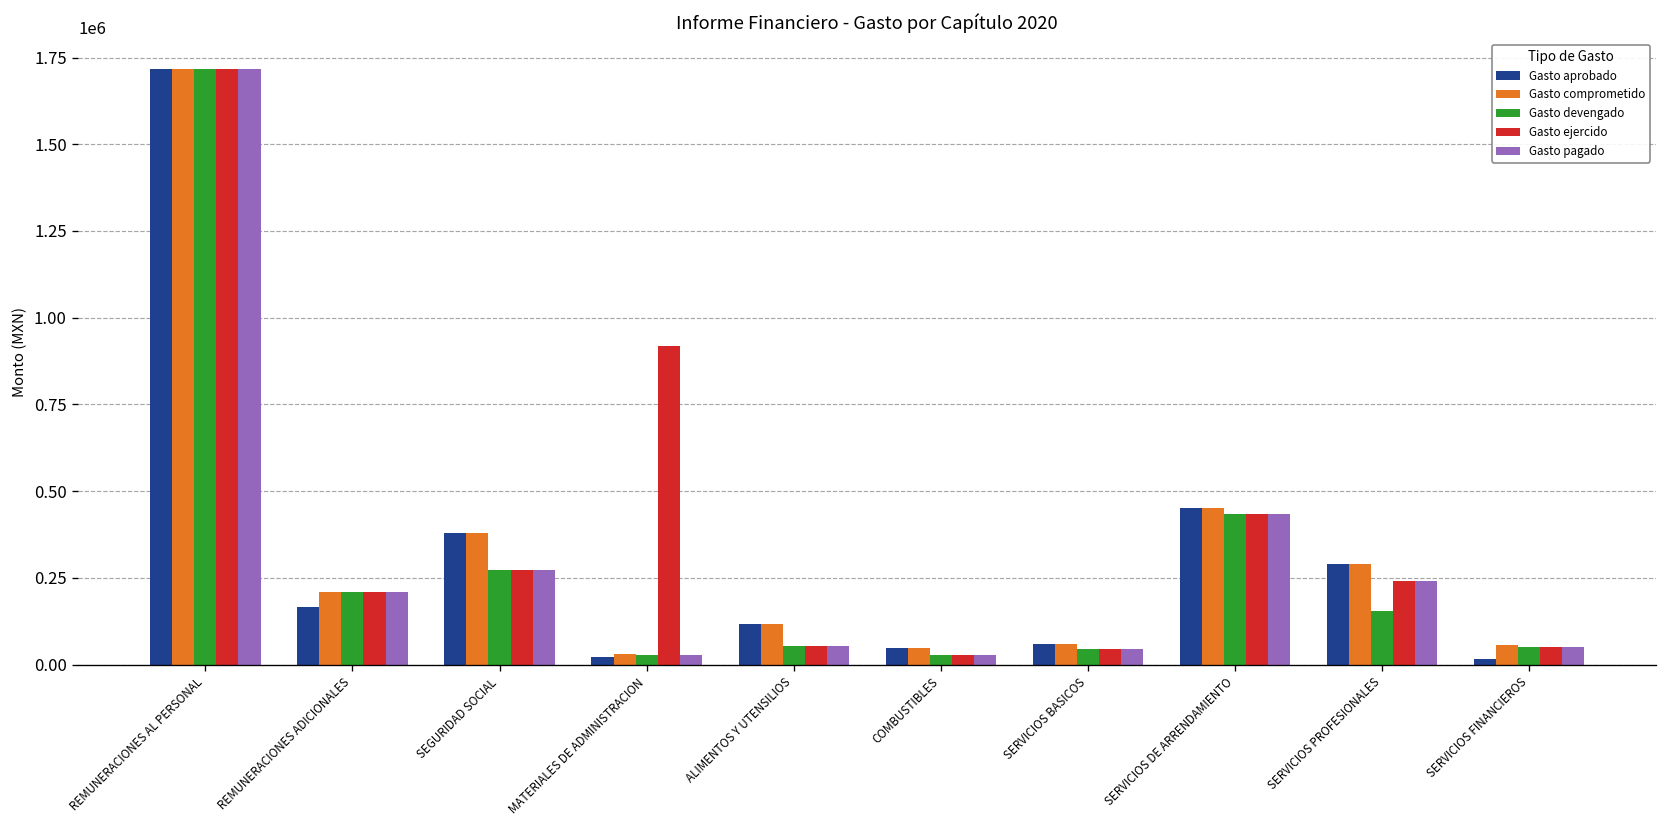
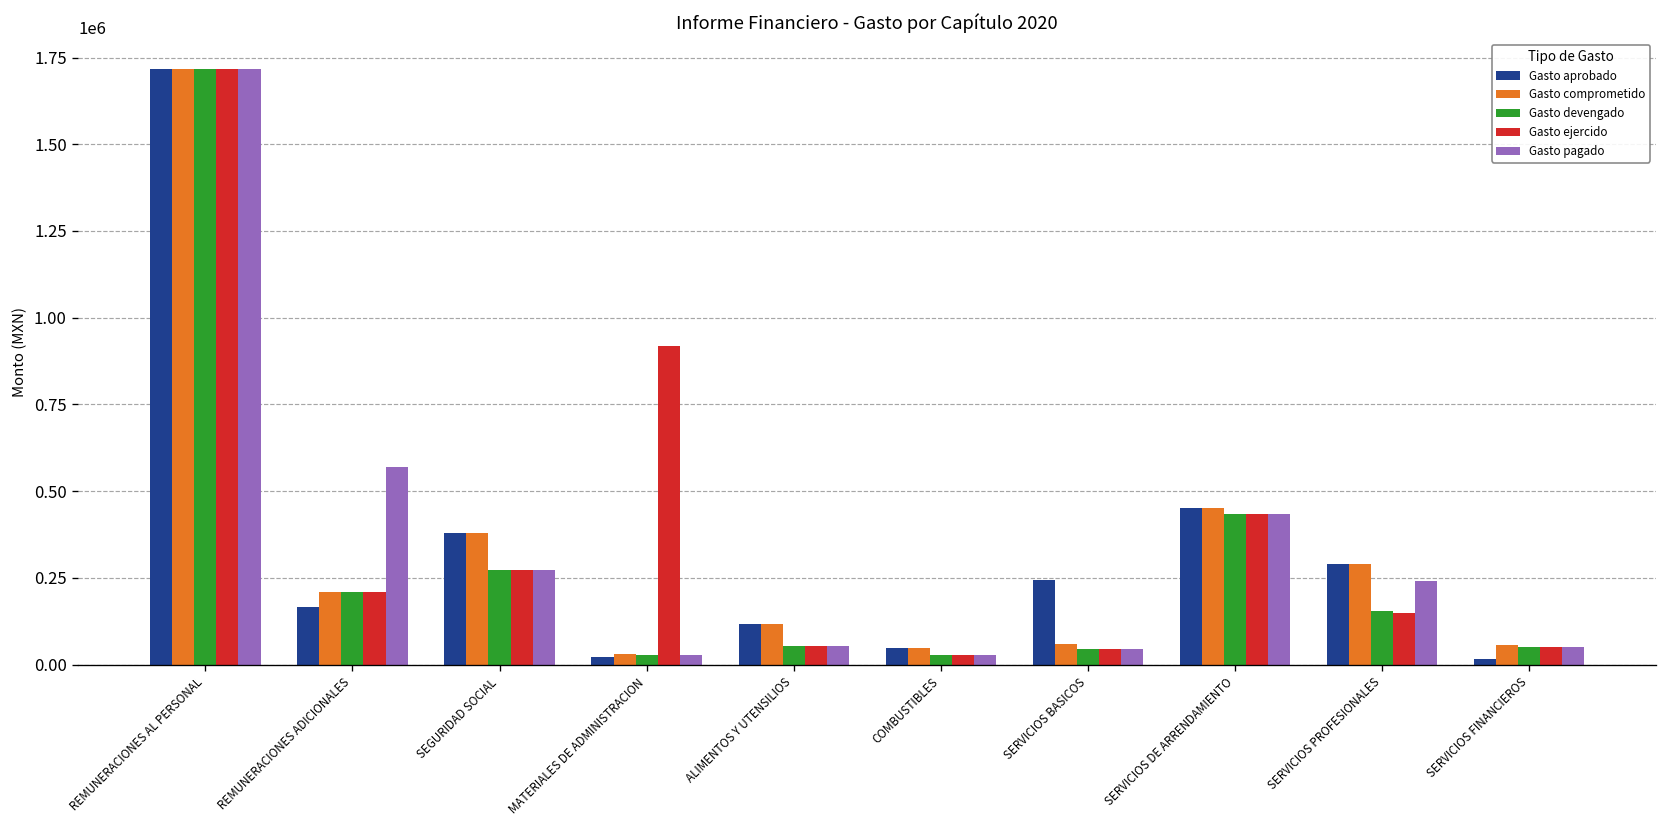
Gasto pagado, REMUNERACIONES ADICIONALES: 210000 -> 570000
Gasto aprobado, SERVICIOS BASICOS: 60000 -> 240000
Gasto ejercido, SERVICIOS PROFESIONALES: 240000 -> 150000
